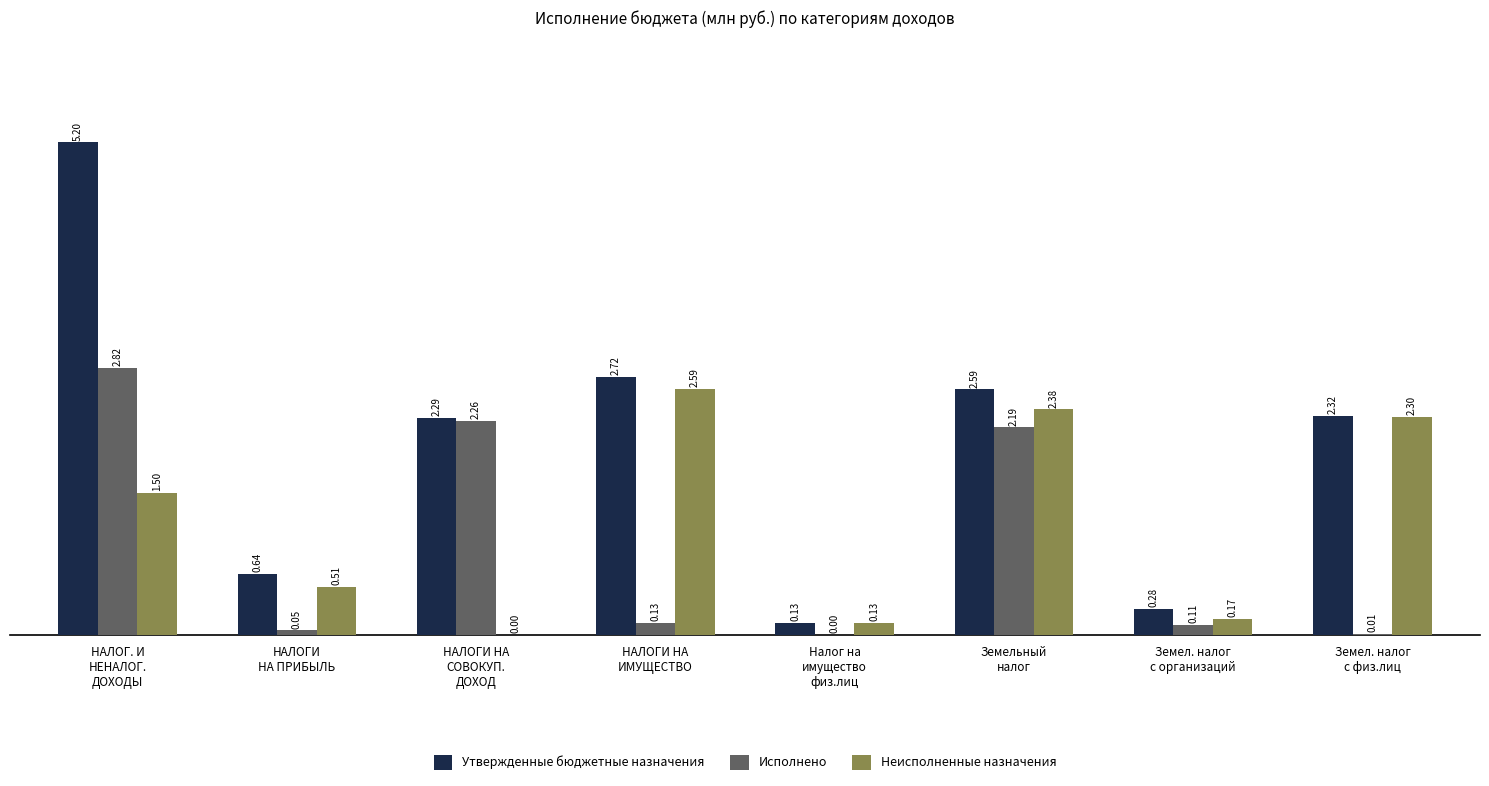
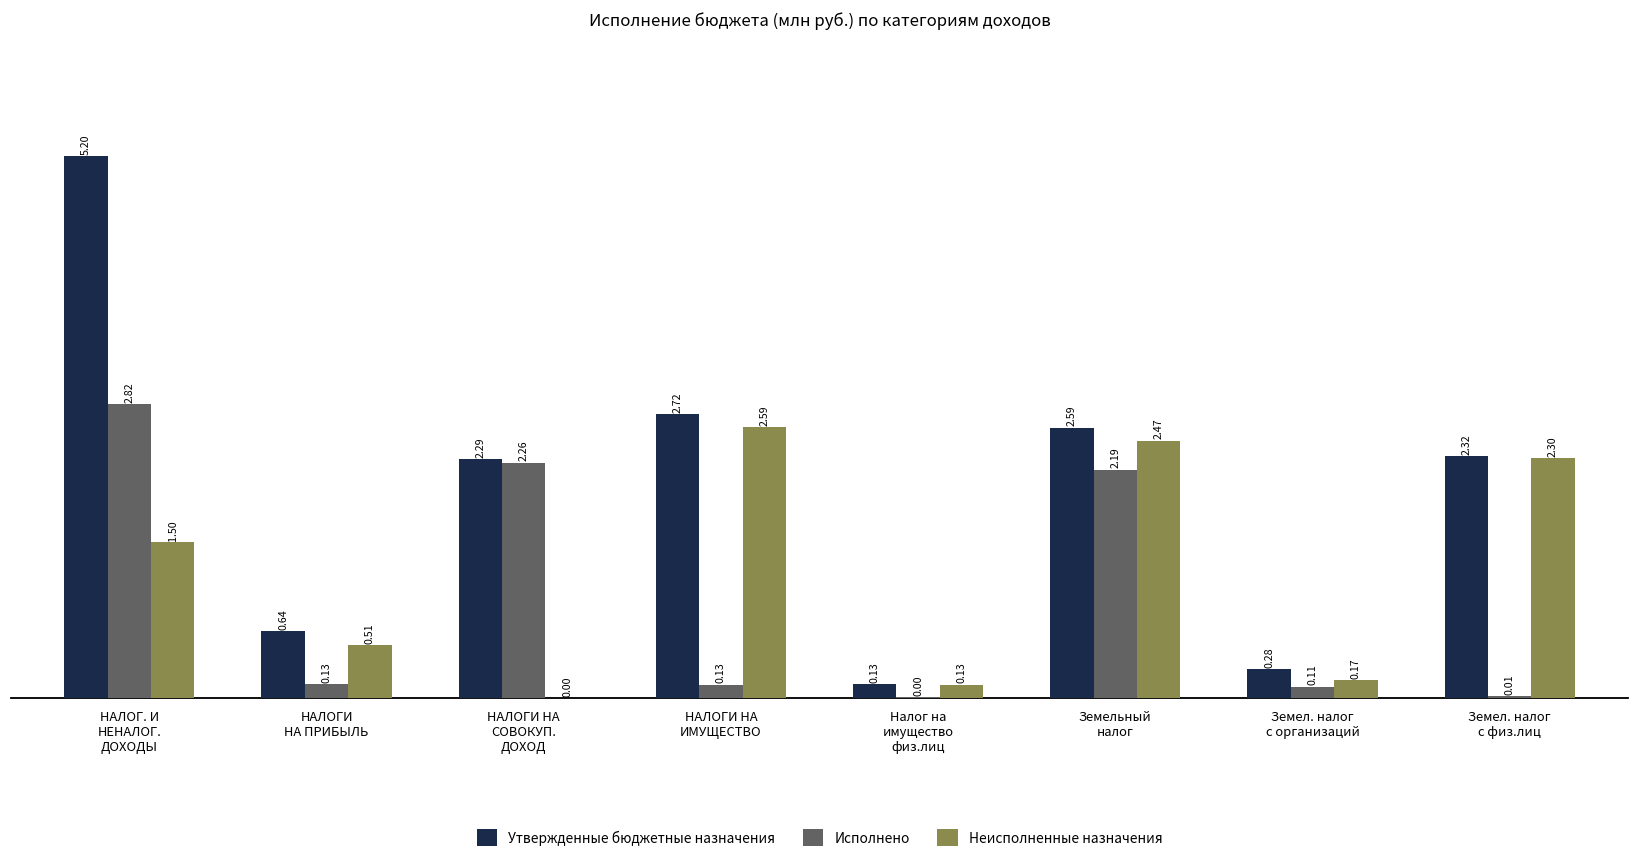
Исполнено, НАЛОГИ НА ПРИБЫЛЬ: 0.05 -> 0.13
Неисполненные назначения, Земельный налог: 2.38 -> 2.47
